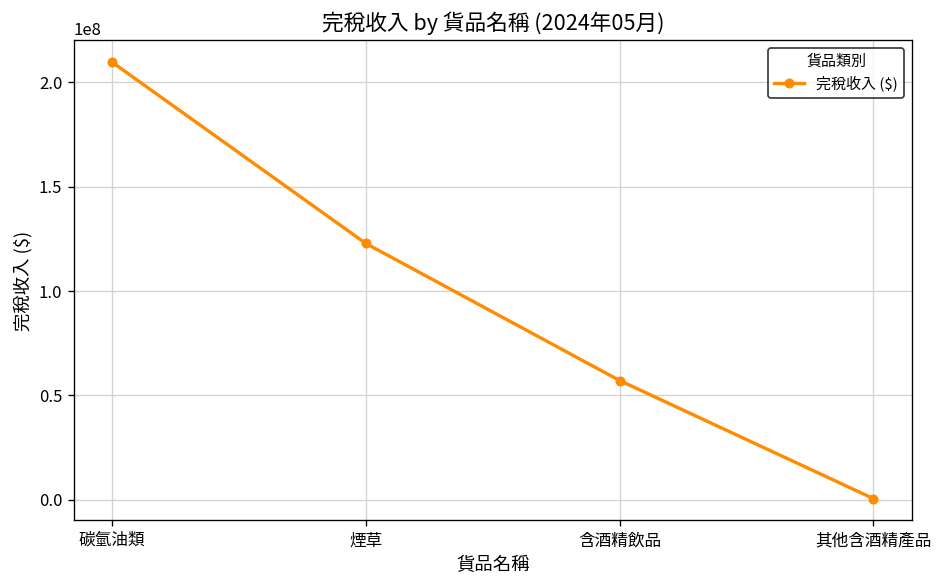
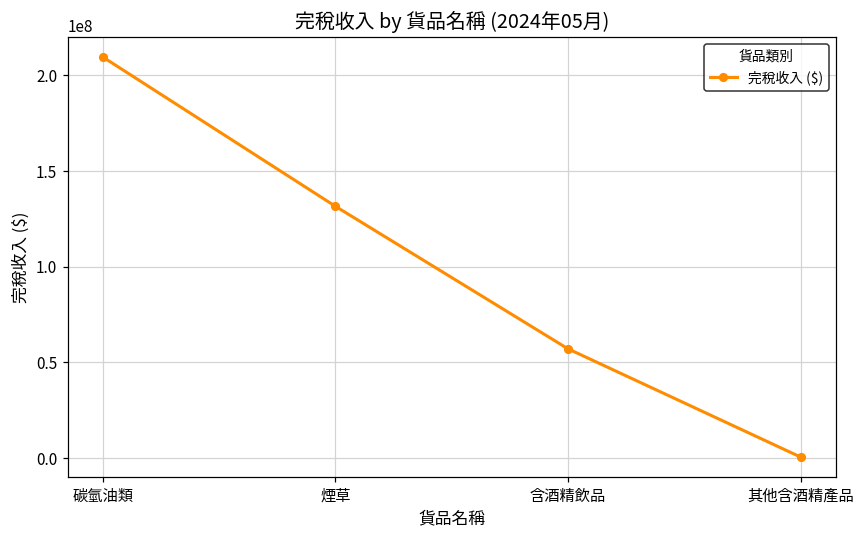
煙草: 123000000 -> 132000000
